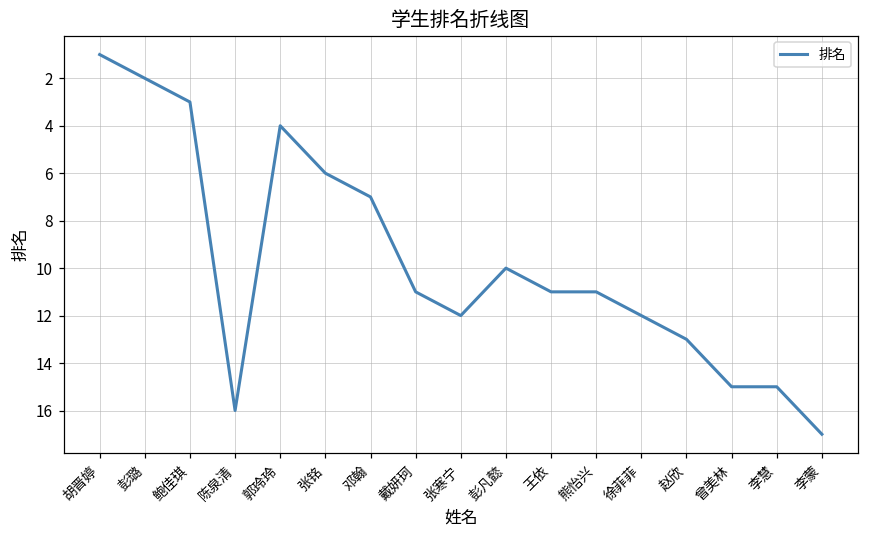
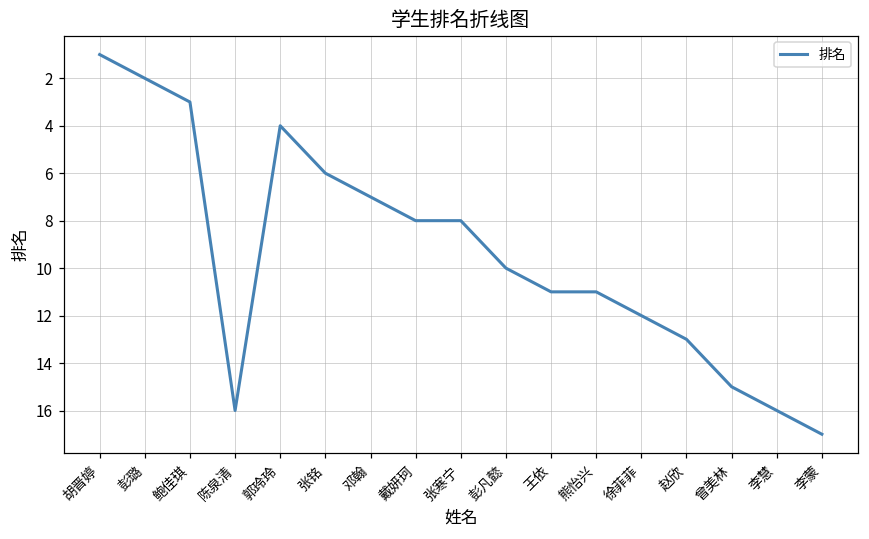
戴妍珂: 11 -> 8
张寒宁: 12 -> 8
李慧: 15 -> 16
